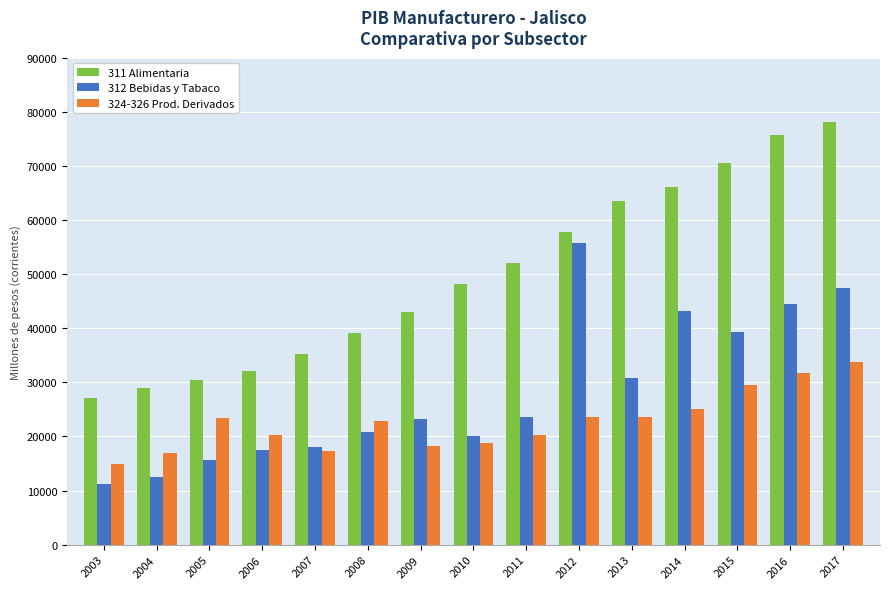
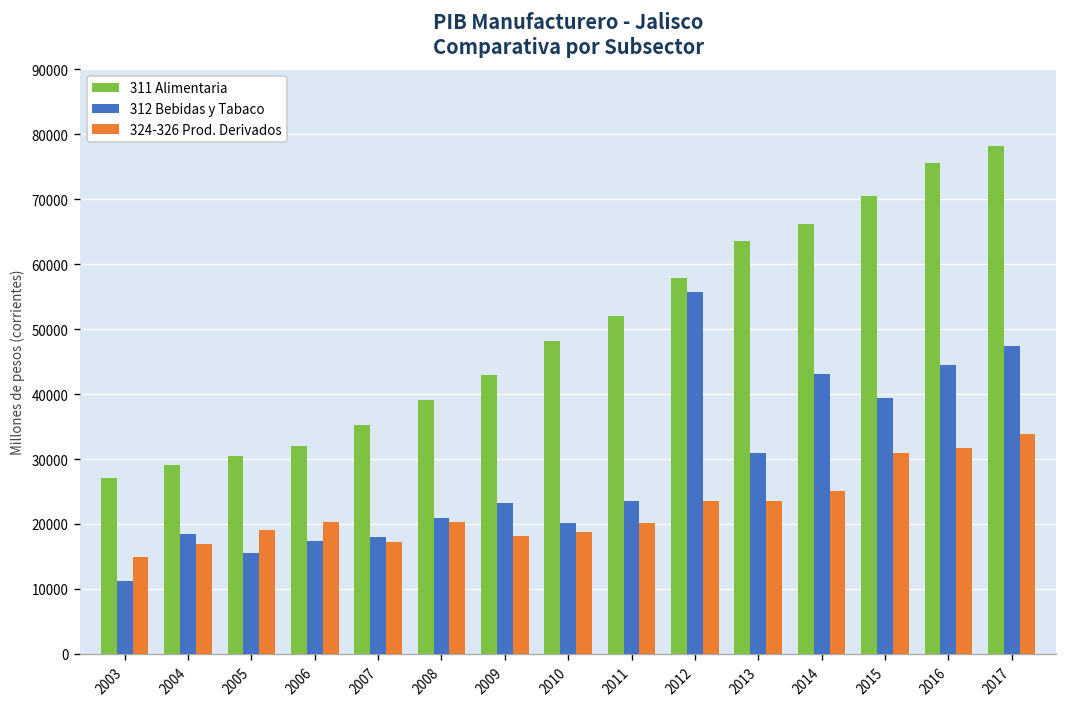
312 Bebidas y Tabaco, 2004: 13000 -> 19000
324-326 Prod. Derivados, 2005: 23000 -> 19000
324-326 Prod. Derivados, 2008: 23000 -> 20000
324-326 Prod. Derivados, 2015: 29000 -> 31000
